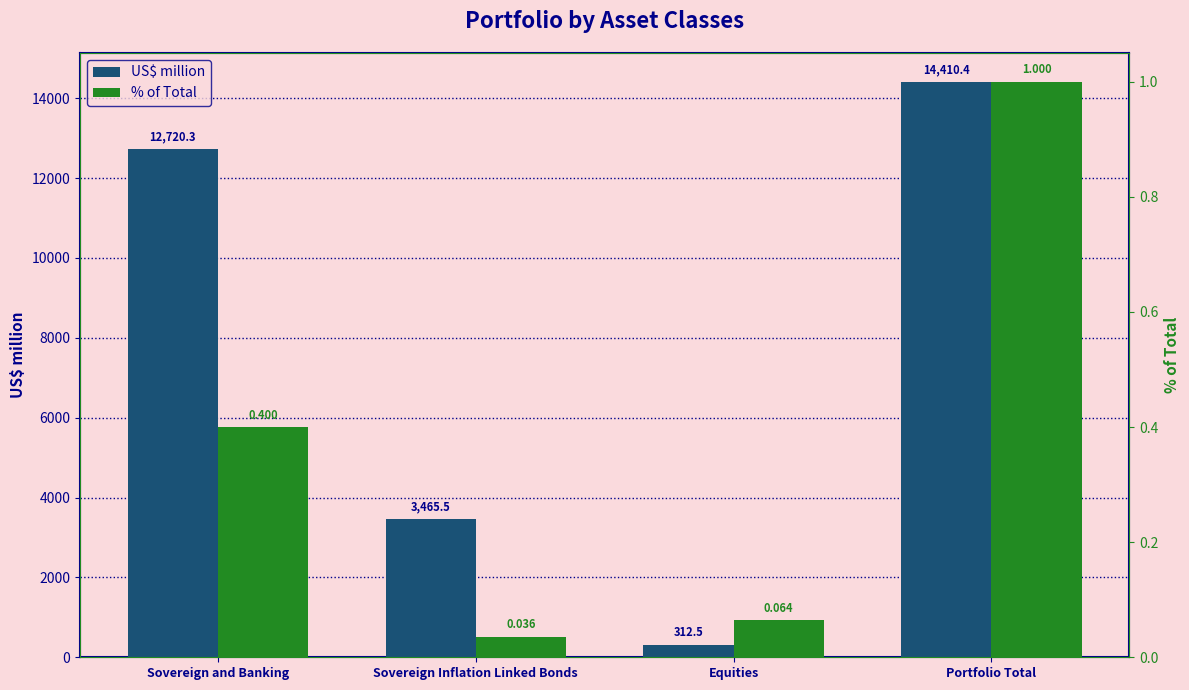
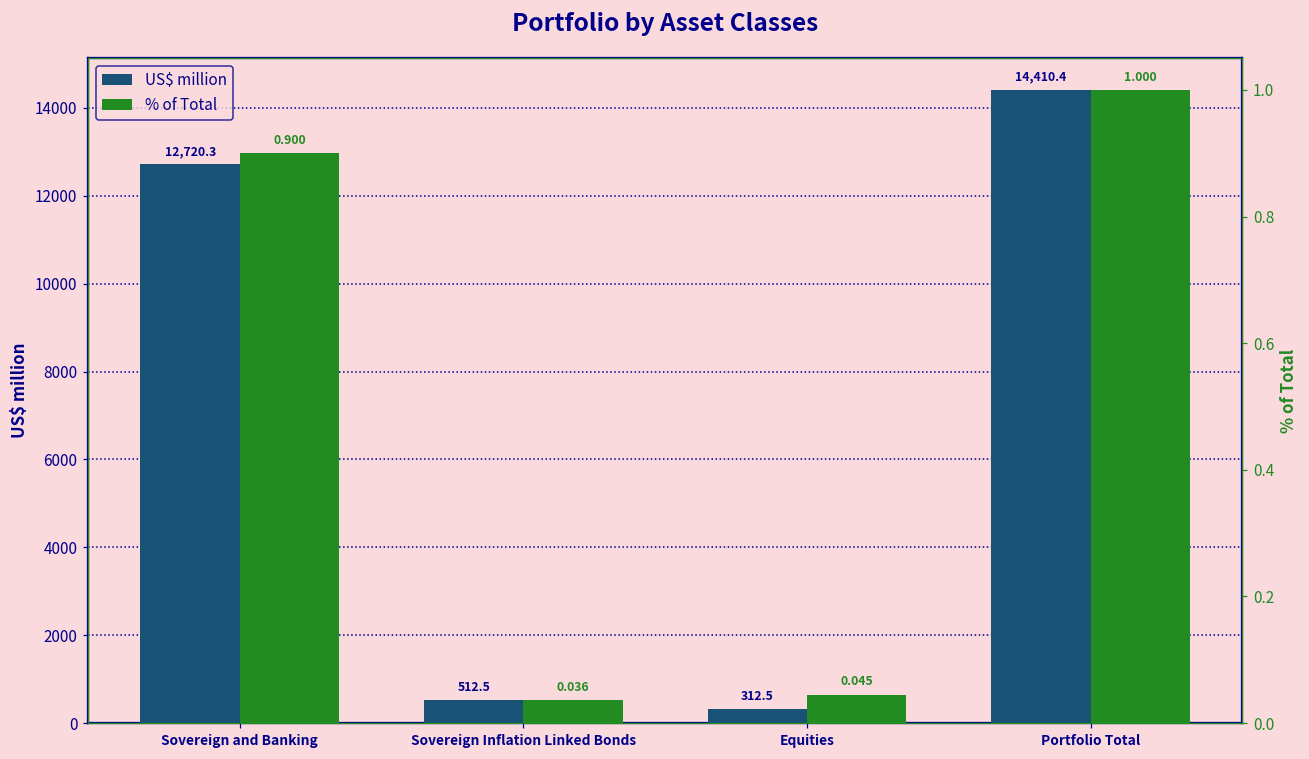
US$ million, Sovereign Inflation Linked Bonds: 3,465.5 -> 512.5
% of Total, Sovereign and Banking: 0.400 -> 0.900
% of Total, Equities: 0.064 -> 0.045
